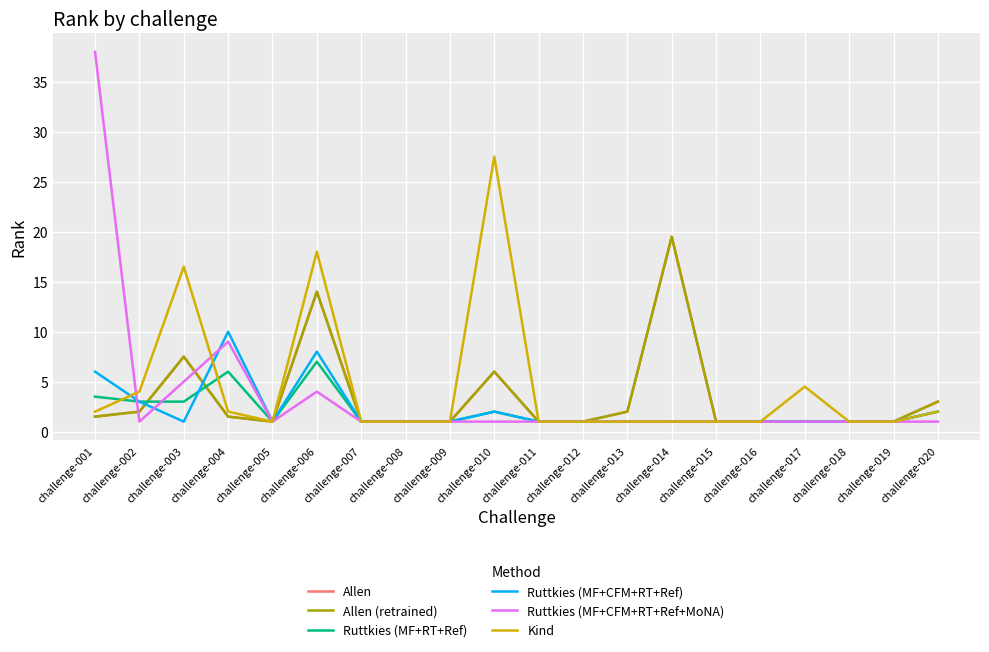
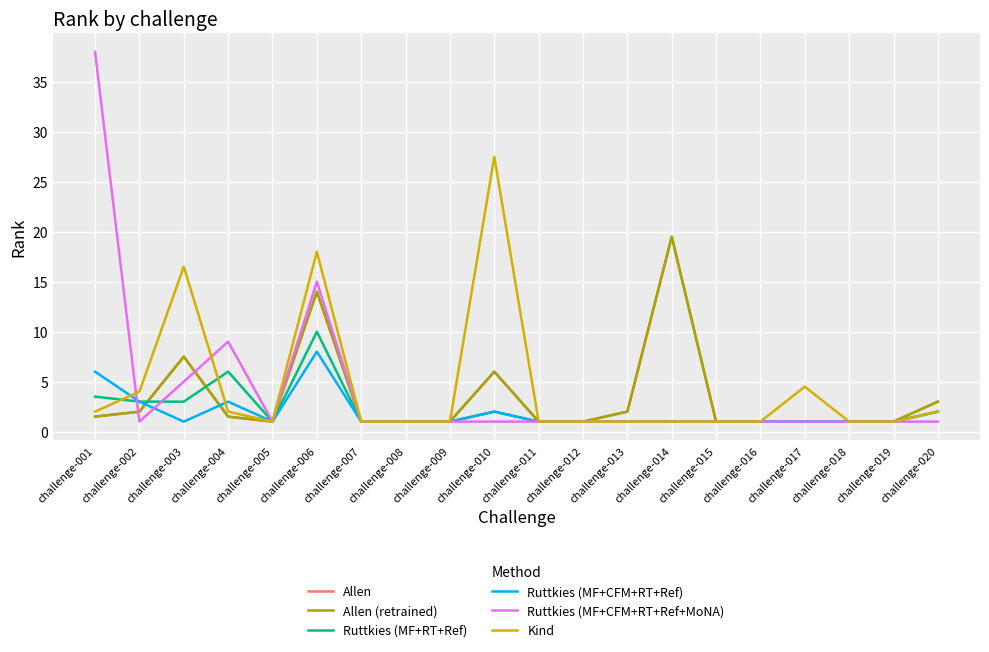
Ruttkies (MF+CFM+RT+Ref), challenge-004: 10 -> 3
Ruttkies (MF+RT+Ref), challenge-006: 7 -> 10
Ruttkies (MF+CFM+RT+Ref+MoNA), challenge-006: 4 -> 15
